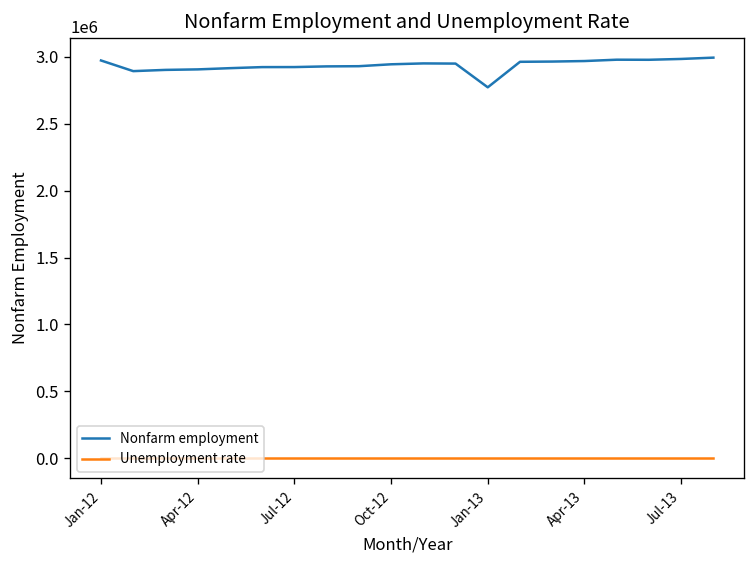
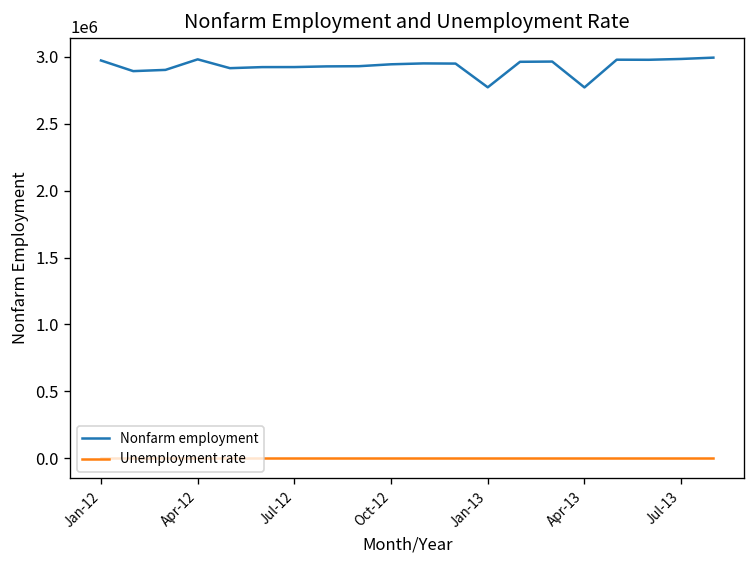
Nonfarm employment, Apr-12: 2900000 -> 2980000
Nonfarm employment, Apr-13: 2970000 -> 2770000
